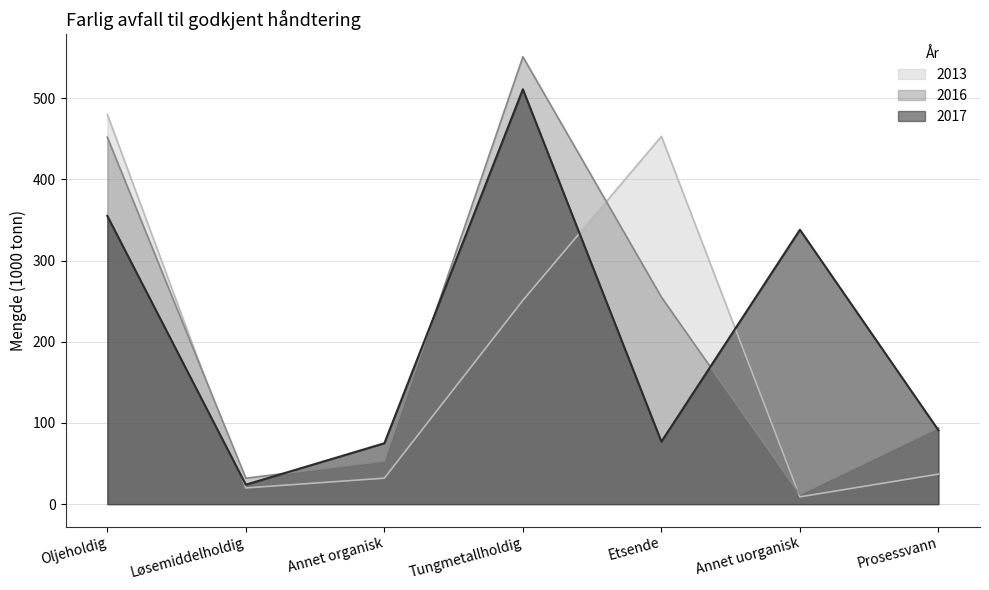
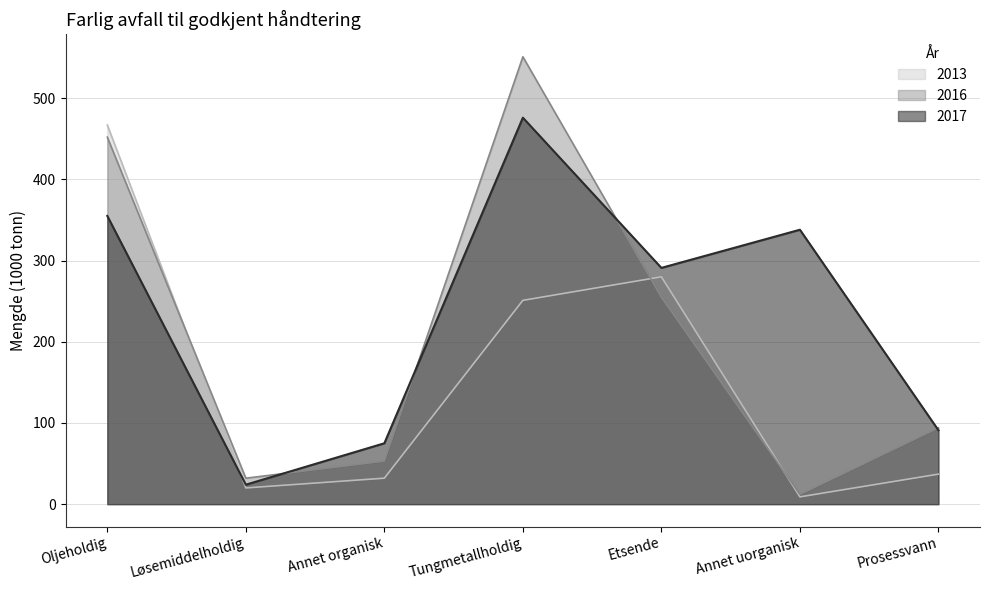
2013, Oljeholdig: 480 -> 470
2017, Tungmetallholdig: 510 -> 480
2013, Etsende: 450 -> 280
2017, Etsende: 80 -> 290
